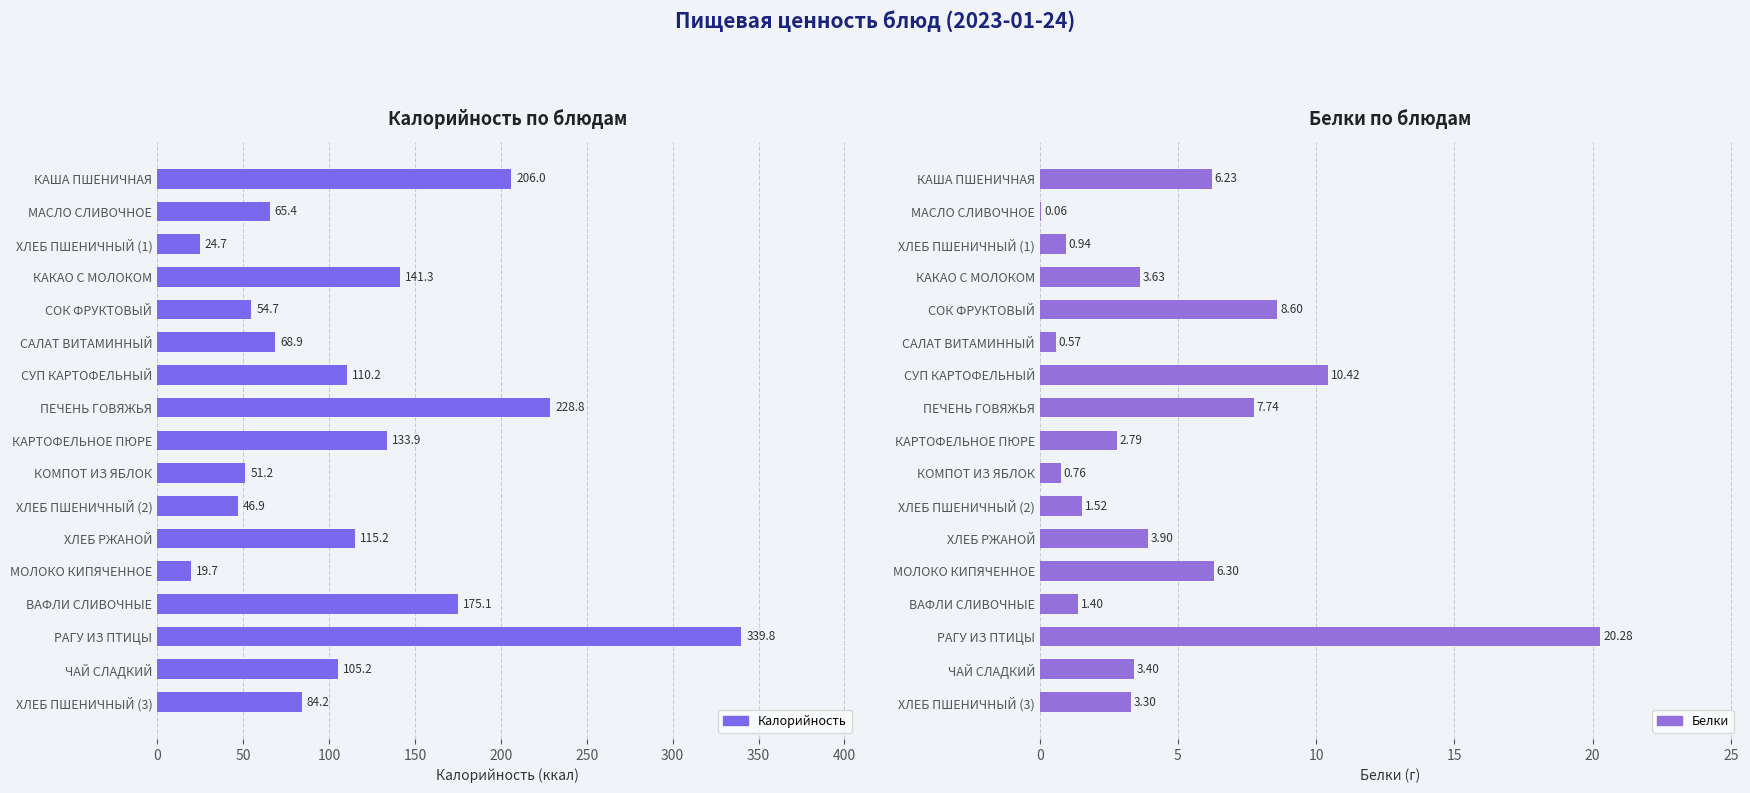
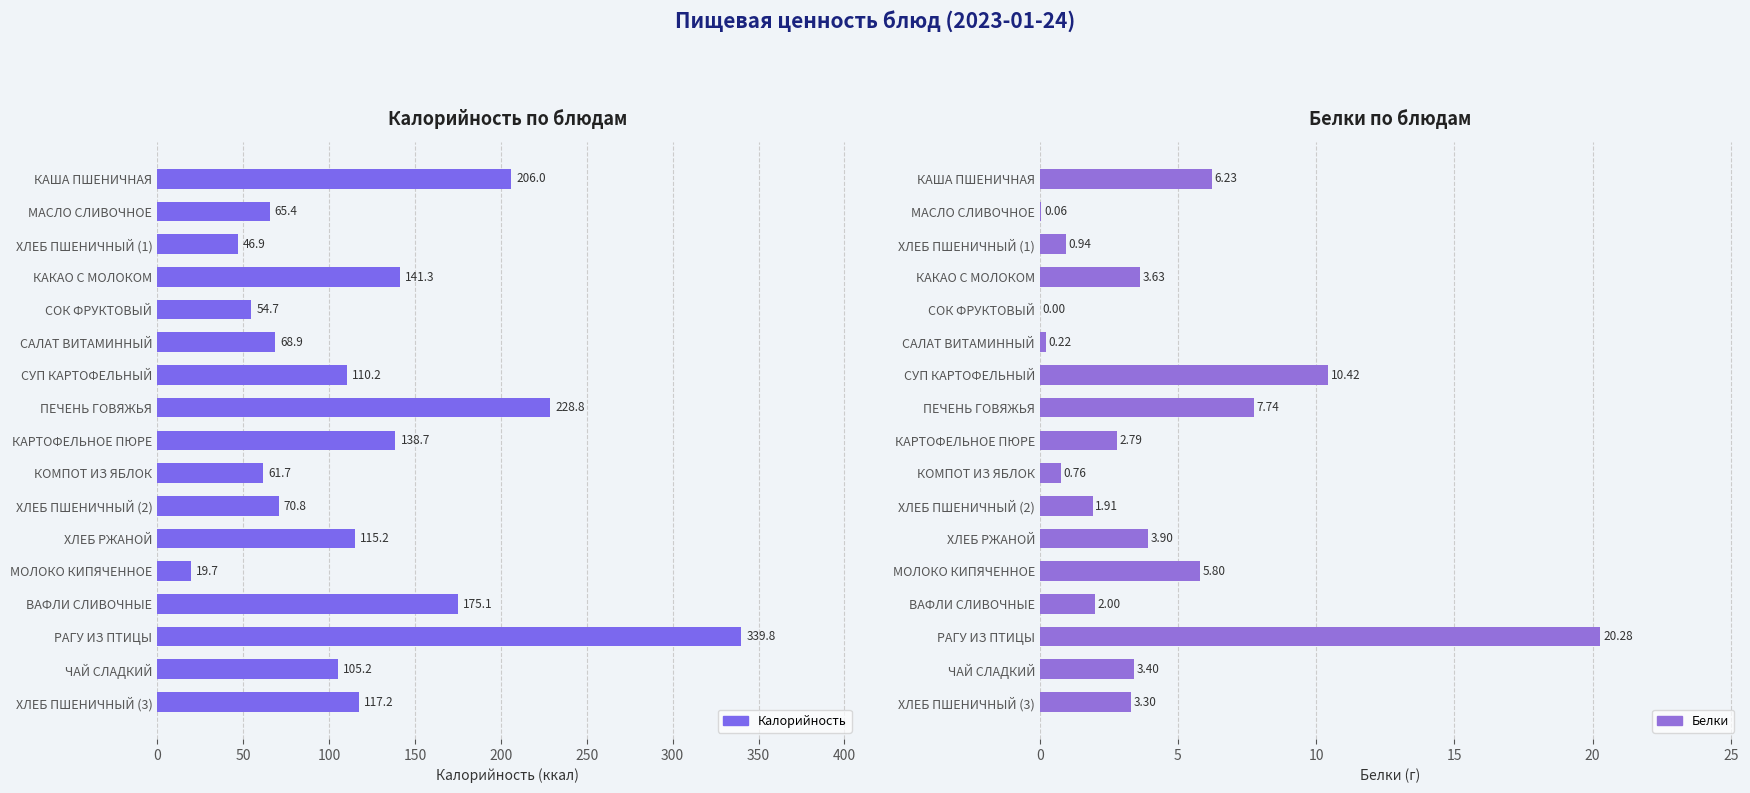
Калорийность по блюдам, ХЛЕБ ПШЕНИЧНЫЙ (1): 24.7 -> 46.9
Калорийность по блюдам, КАРТОФЕЛЬНОЕ ПЮРЕ: 133.9 -> 138.7
Калорийность по блюдам, КОМПОТ ИЗ ЯБЛОК: 51.2 -> 61.7
Калорийность по блюдам, ХЛЕБ ПШЕНИЧНЫЙ (2): 46.9 -> 70.8
Калорийность по блюдам, ХЛЕБ ПШЕНИЧНЫЙ (3): 84.2 -> 117.2
Белки по блюдам, СОК ФРУКТОВЫЙ: 8.60 -> 0.00
Белки по блюдам, САЛАТ ВИТАМИННЫЙ: 0.57 -> 0.22
Белки по блюдам, ХЛЕБ ПШЕНИЧНЫЙ (2): 1.52 -> 1.91
Белки по блюдам, МОЛОКО КИПЯЧЕННОЕ: 6.30 -> 5.80
Белки по блюдам, ВАФЛИ СЛИВОЧНЫЕ: 1.40 -> 2.00
